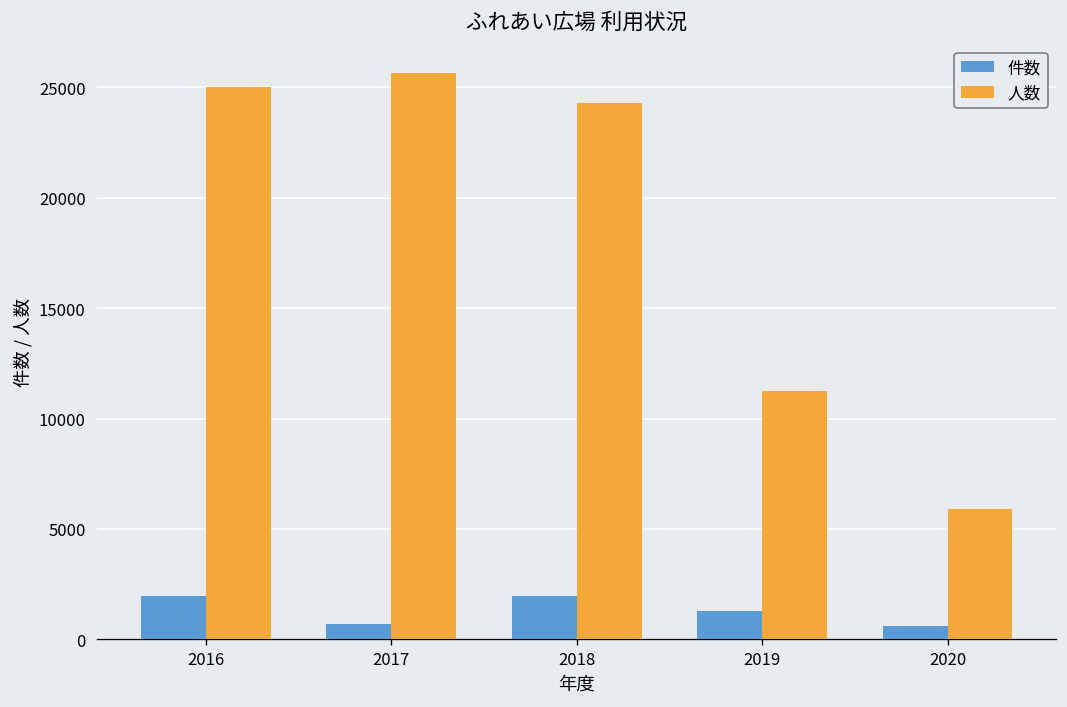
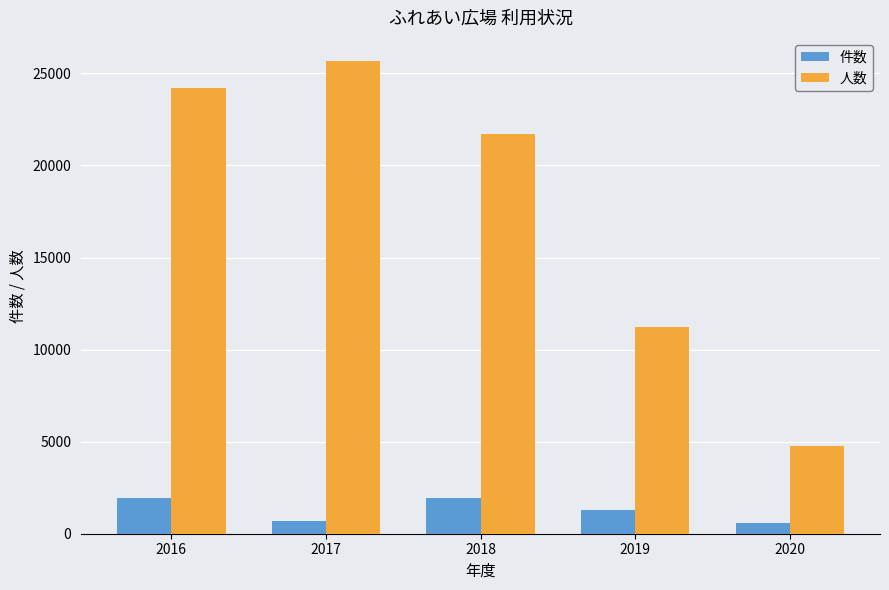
人数, 2016: 25000 -> 24200
人数, 2018: 24300 -> 21700
人数, 2020: 5900 -> 4800
